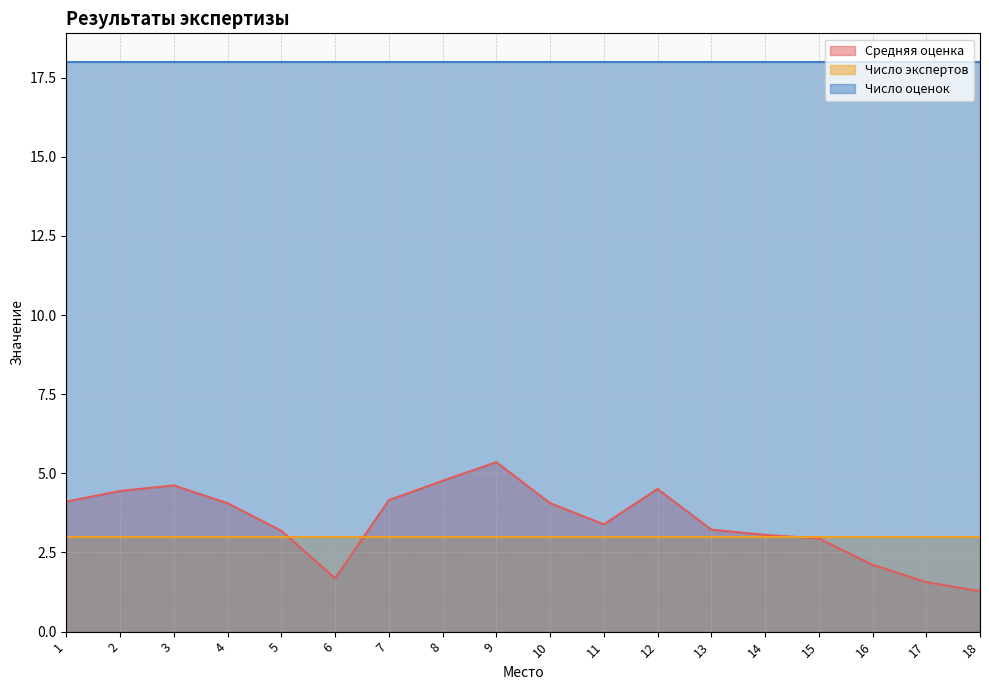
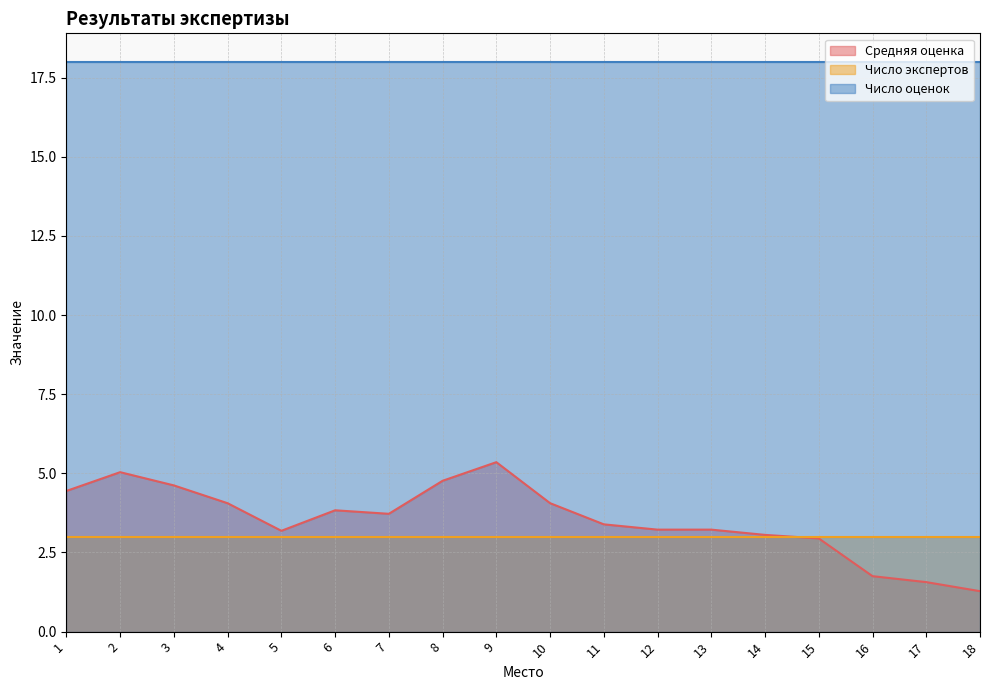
Средняя оценка, 1: 4.1 -> 4.4
Средняя оценка, 2: 4.4 -> 5.0
Средняя оценка, 6: 1.7 -> 3.8
Средняя оценка, 7: 4.2 -> 3.7
Средняя оценка, 12: 4.5 -> 3.2
Средняя оценка, 16: 2.1 -> 1.8
